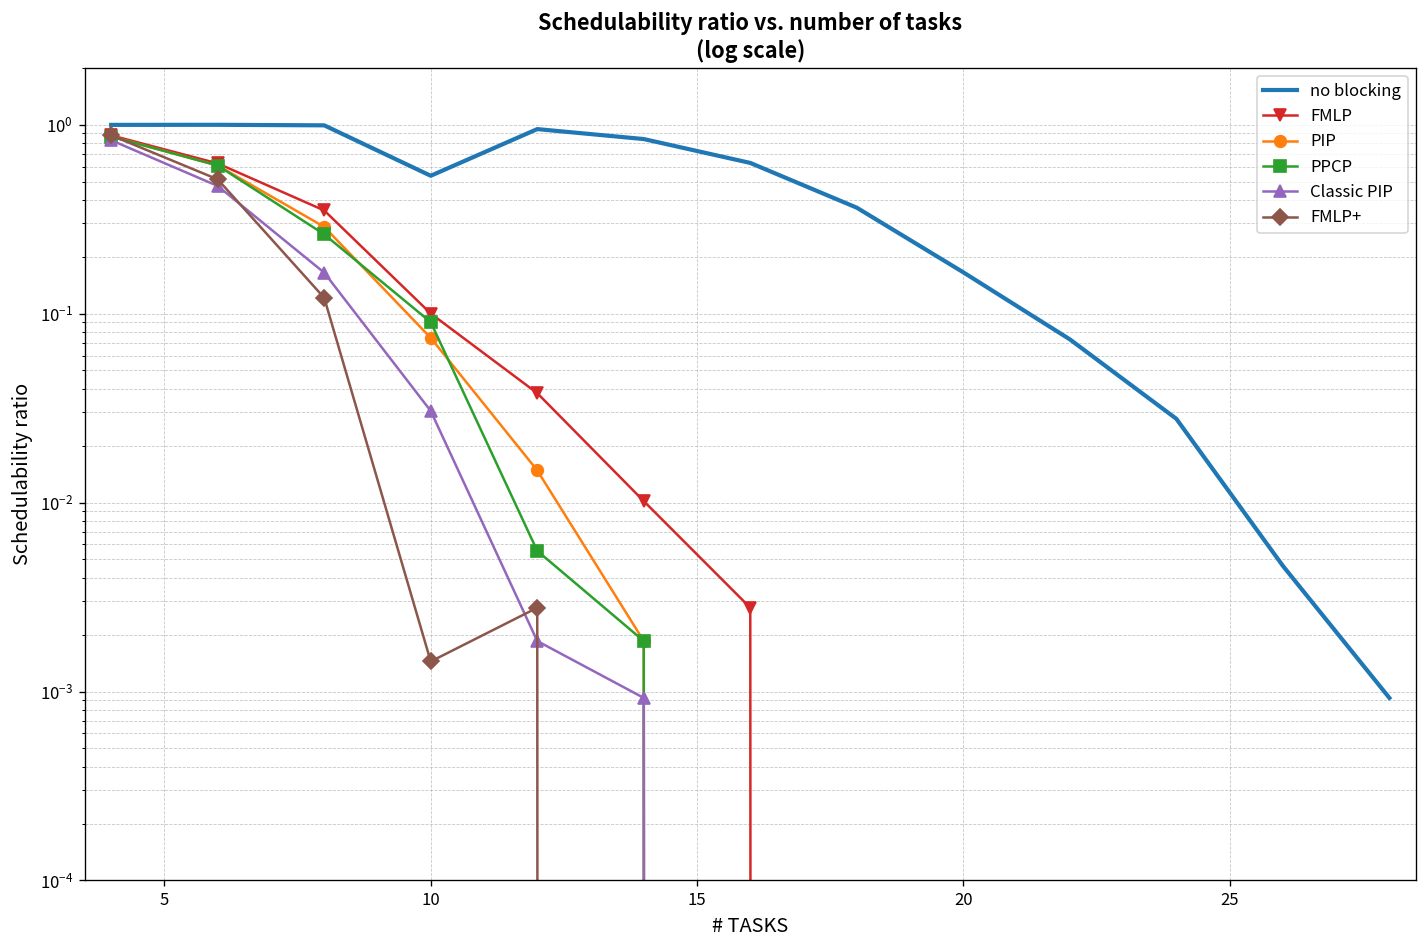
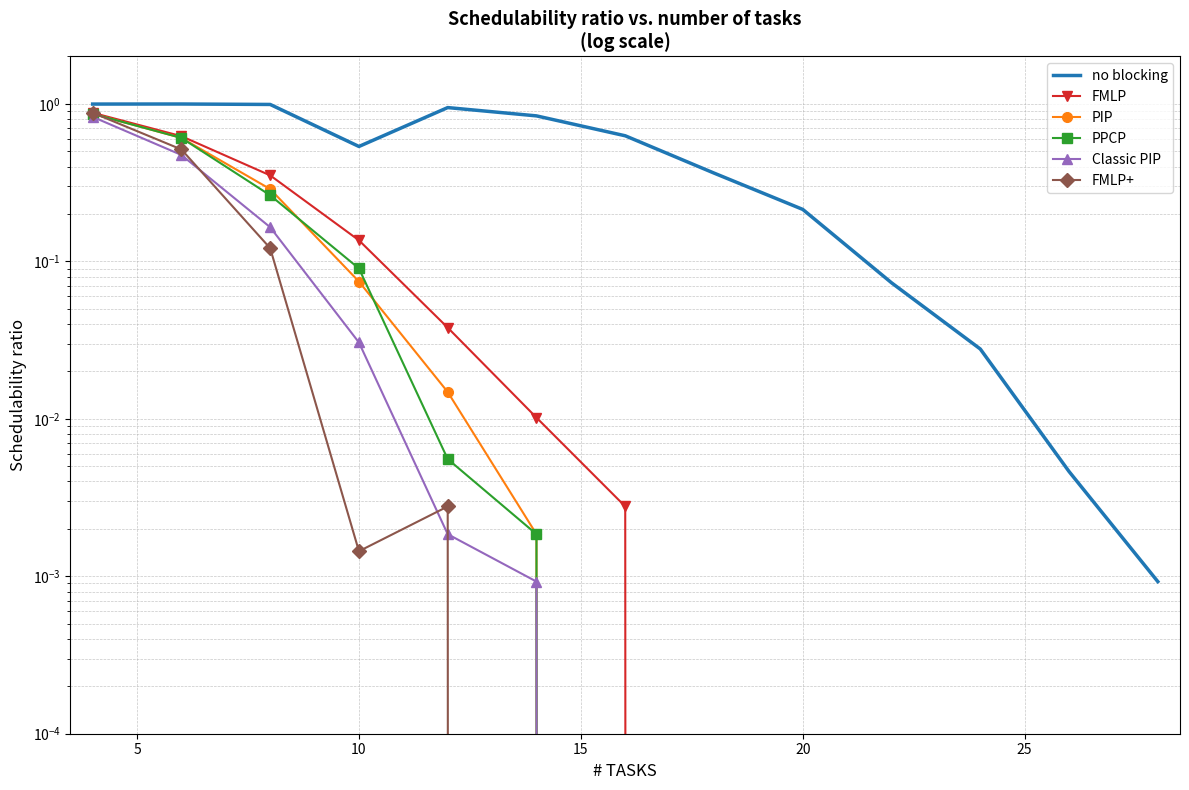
FMLP, 10: 0.10 -> 0.14
no blocking, 20: 0.17 -> 0.21
